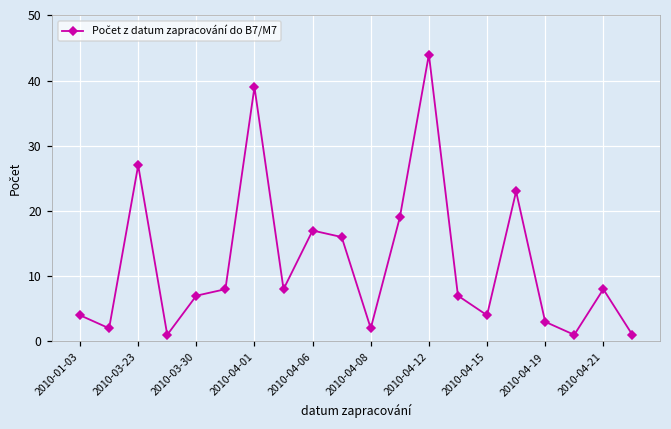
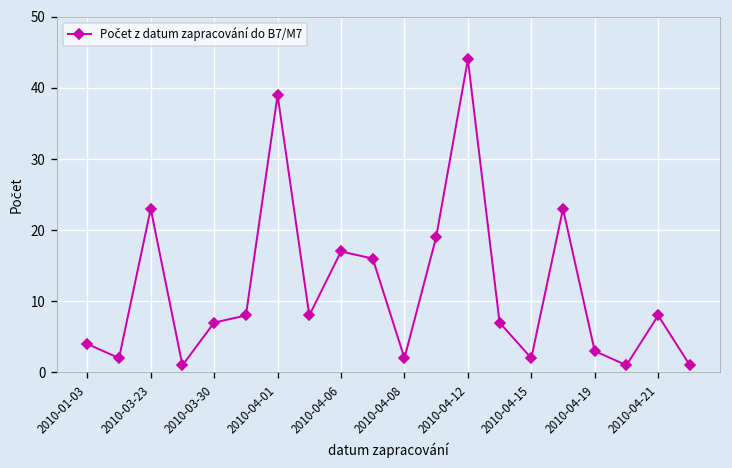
2010-03-23: 27 -> 23
2010-04-15: 4 -> 2
